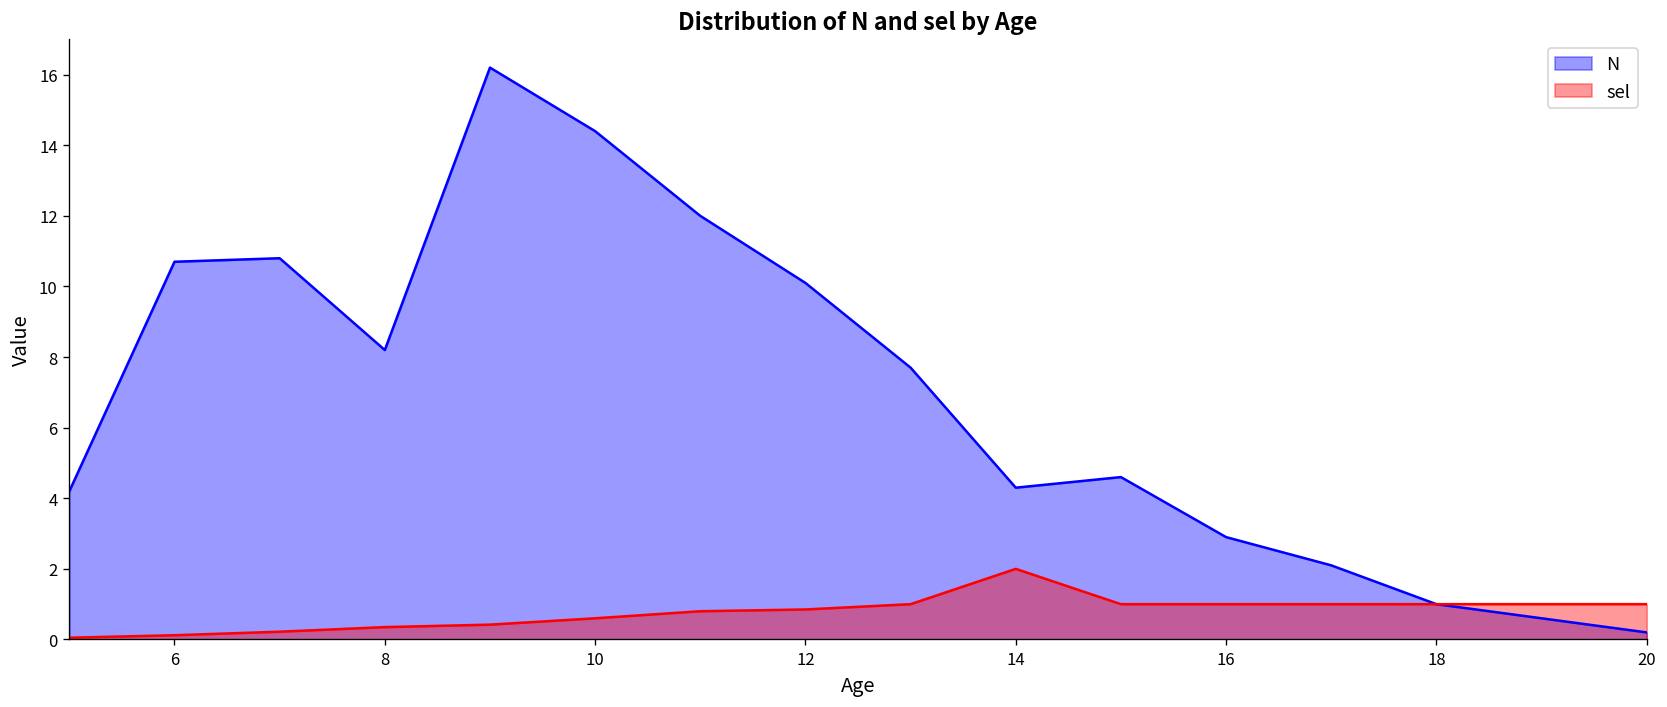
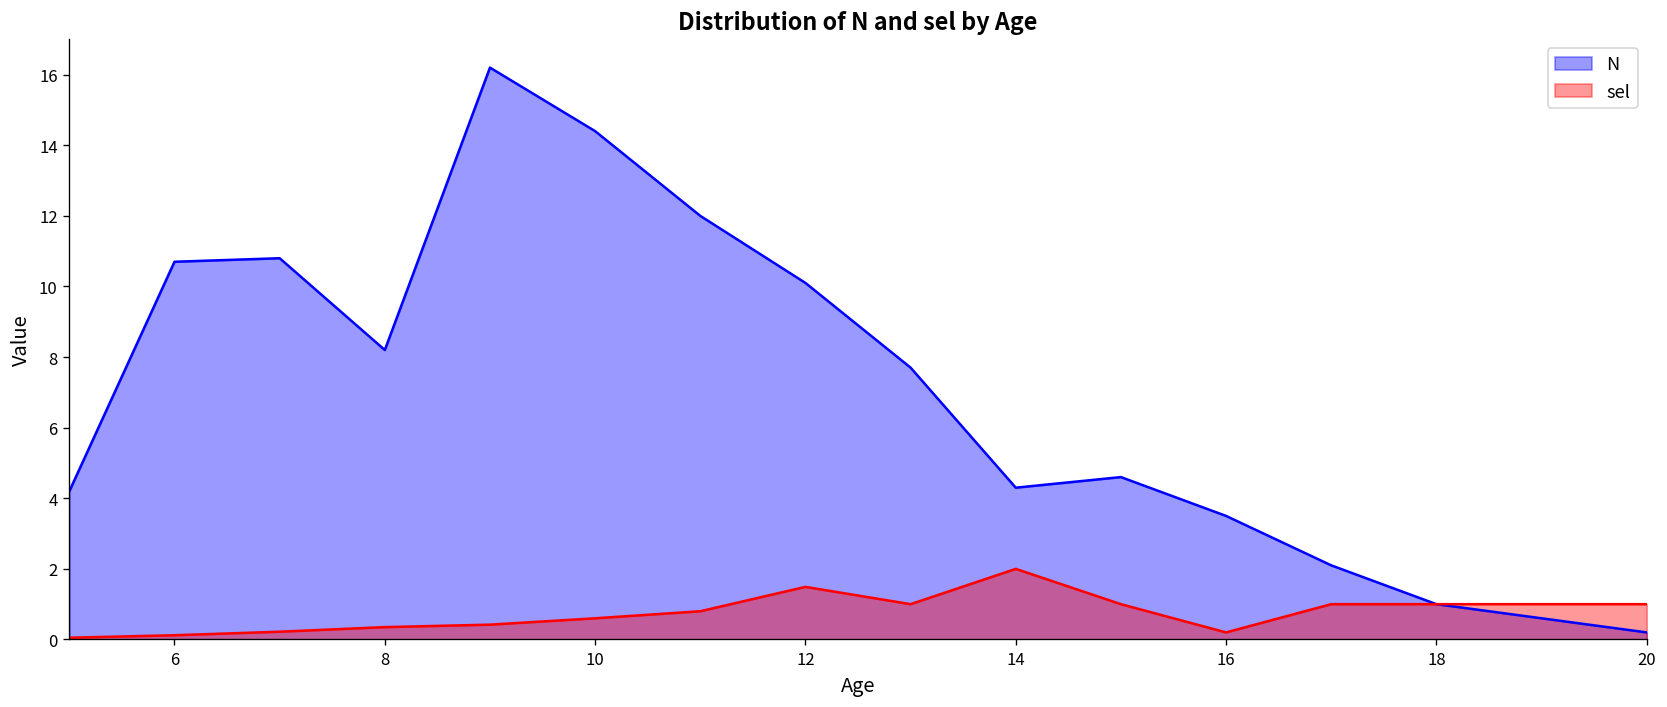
sel, 12: 0.9 -> 1.5
N, 16: 2.9 -> 3.5
sel, 16: 1.0 -> 0.2
